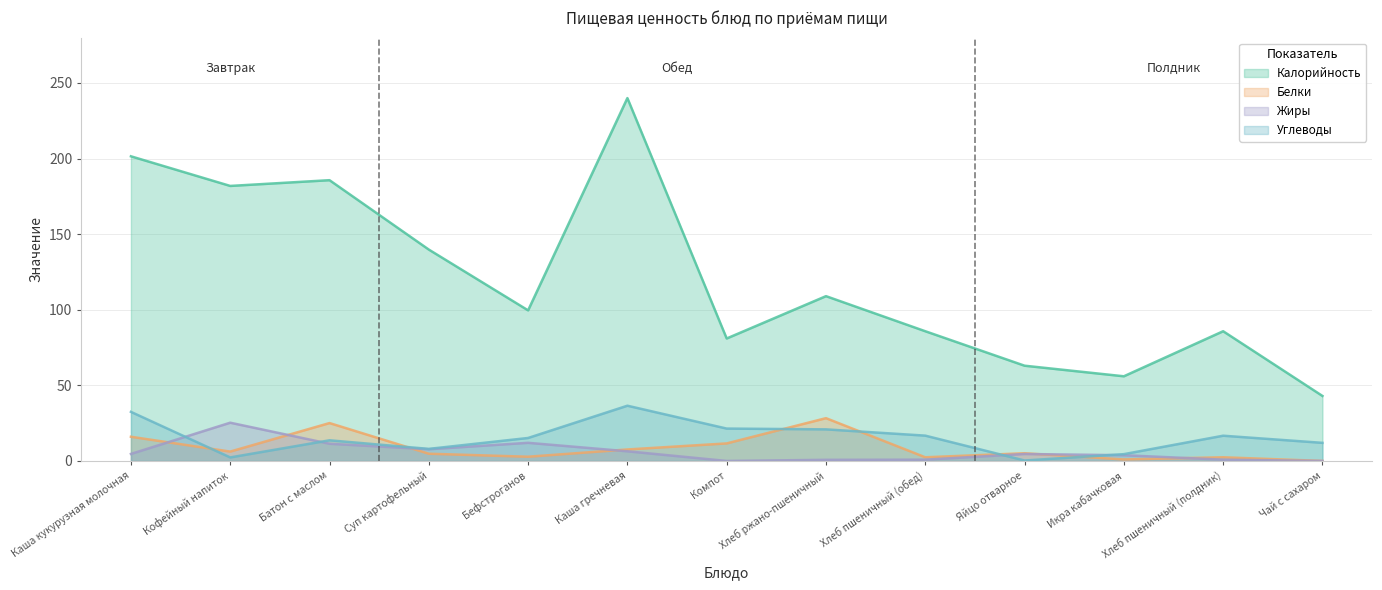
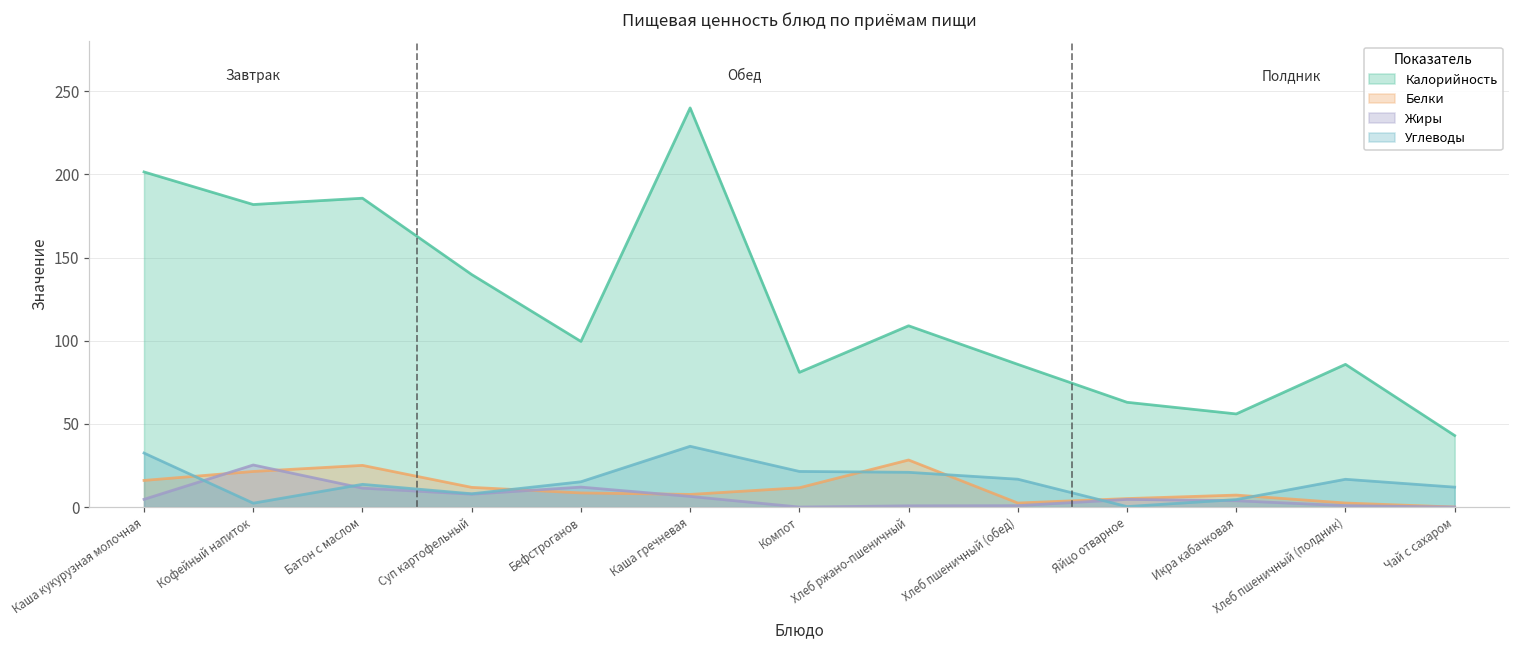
Белки, Кофейный напиток: 6 -> 21
Белки, Суп картофельный: 5 -> 12
Белки, Бефстроганов: 3 -> 9
Белки, Икра кабачковая: 1 -> 7
